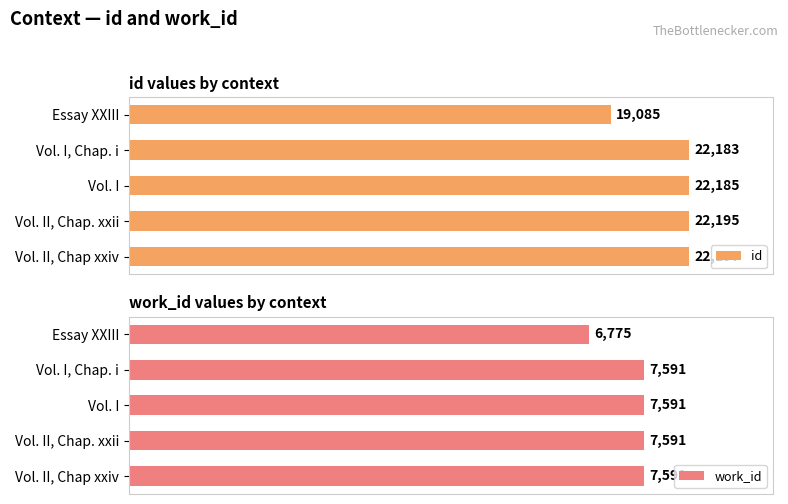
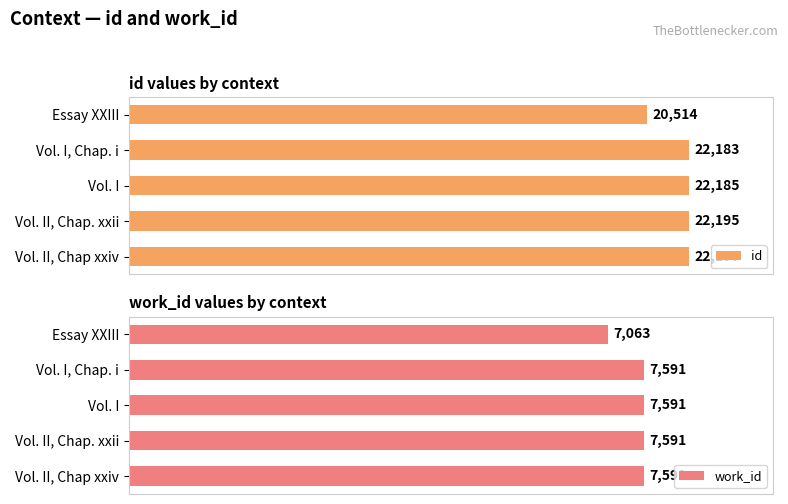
id values by context, Essay XXIII: 19,085 -> 20,514
work_id values by context, Essay XXIII: 6,775 -> 7,063
